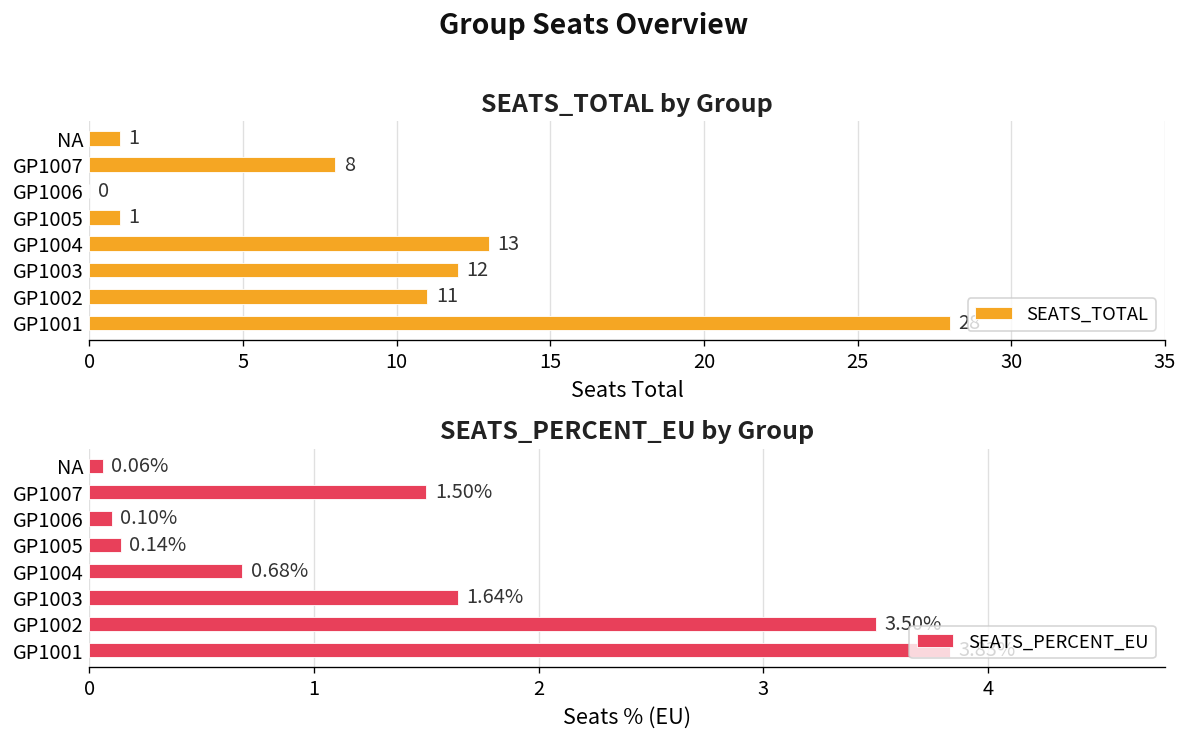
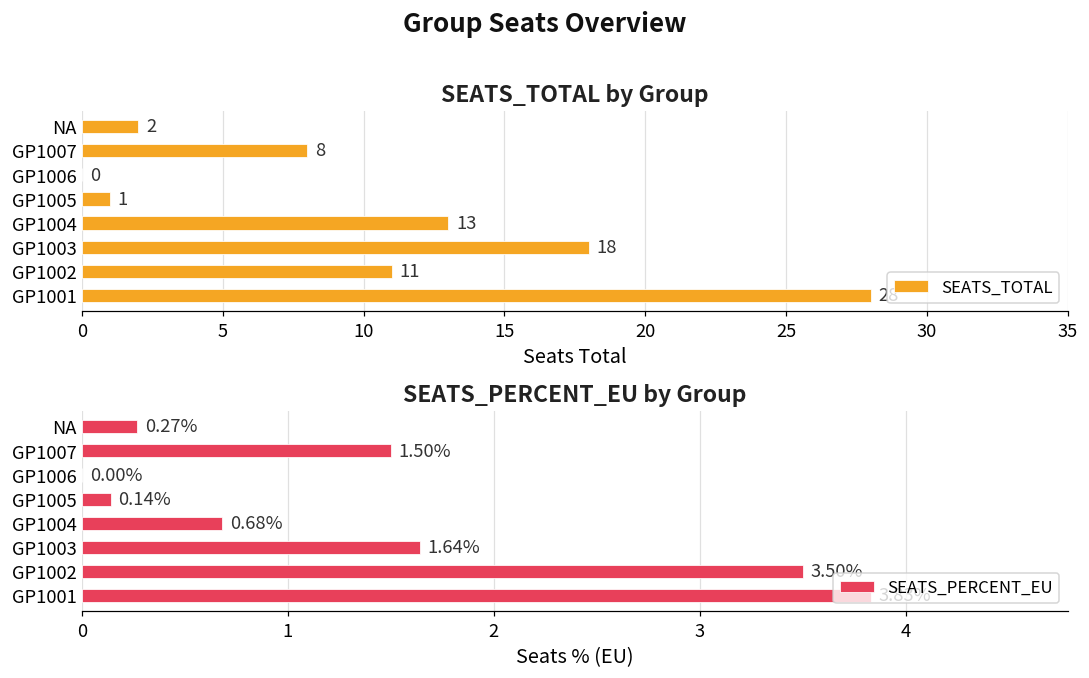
SEATS_TOTAL by Group, NA: 1 -> 2
SEATS_TOTAL by Group, GP1003: 12 -> 18
SEATS_PERCENT_EU by Group, NA: 0.06% -> 0.27%
SEATS_PERCENT_EU by Group, GP1006: 0.10% -> 0.00%
